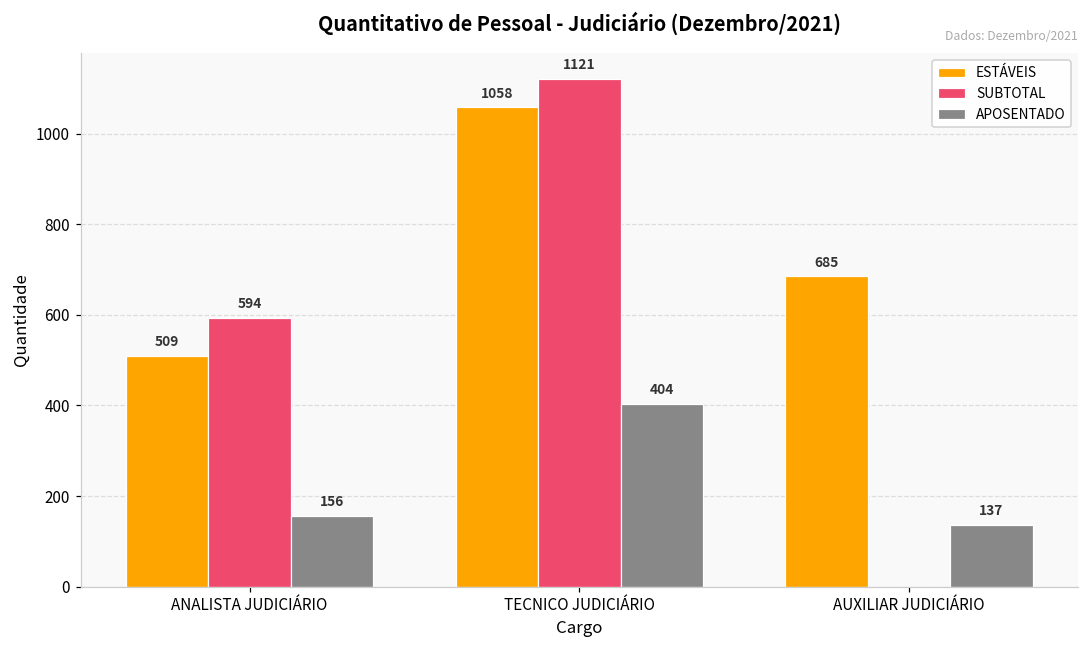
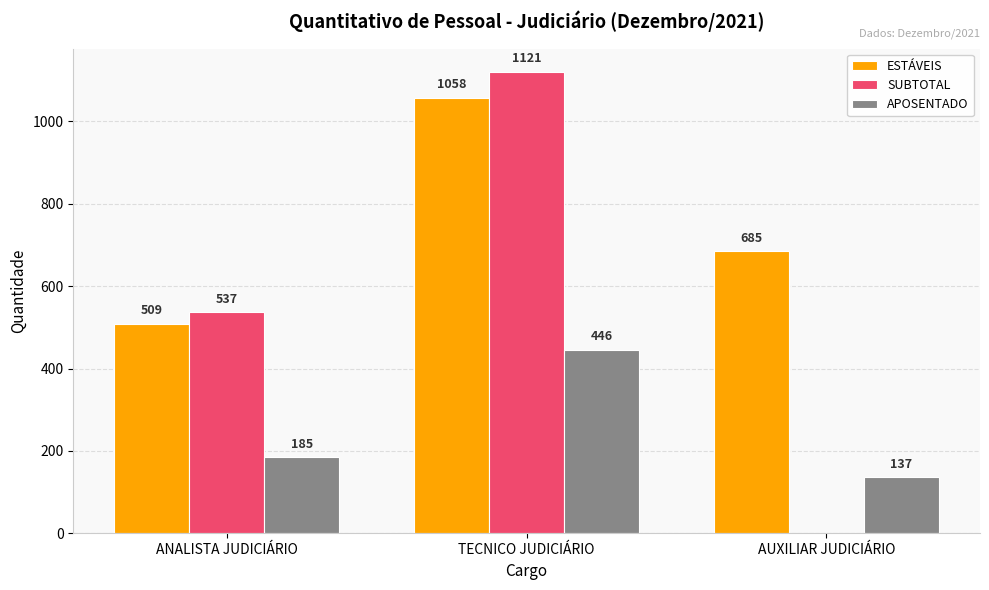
SUBTOTAL, ANALISTA JUDICIÁRIO: 594 -> 537
APOSENTADO, ANALISTA JUDICIÁRIO: 156 -> 185
APOSENTADO, TECNICO JUDICIÁRIO: 404 -> 446
